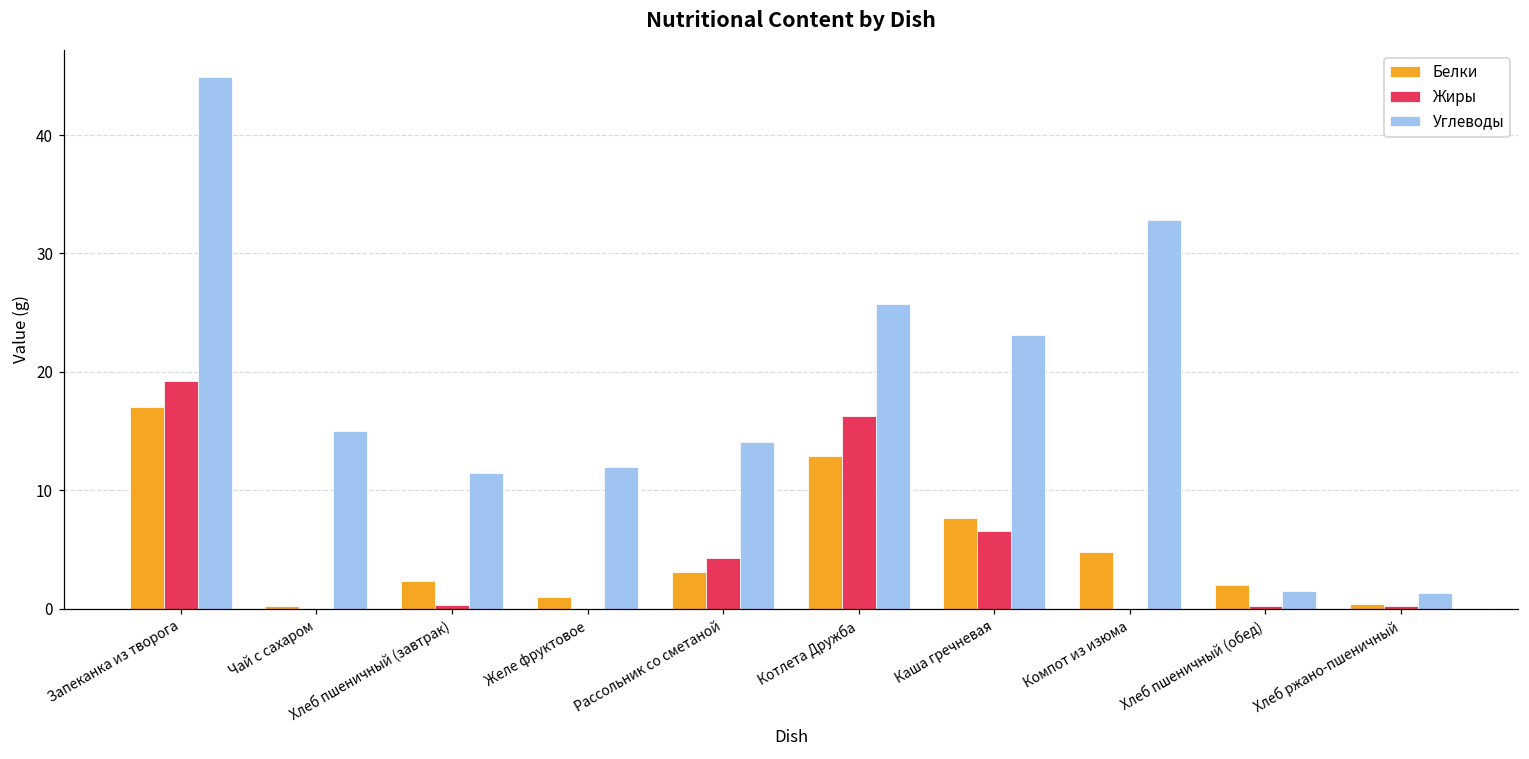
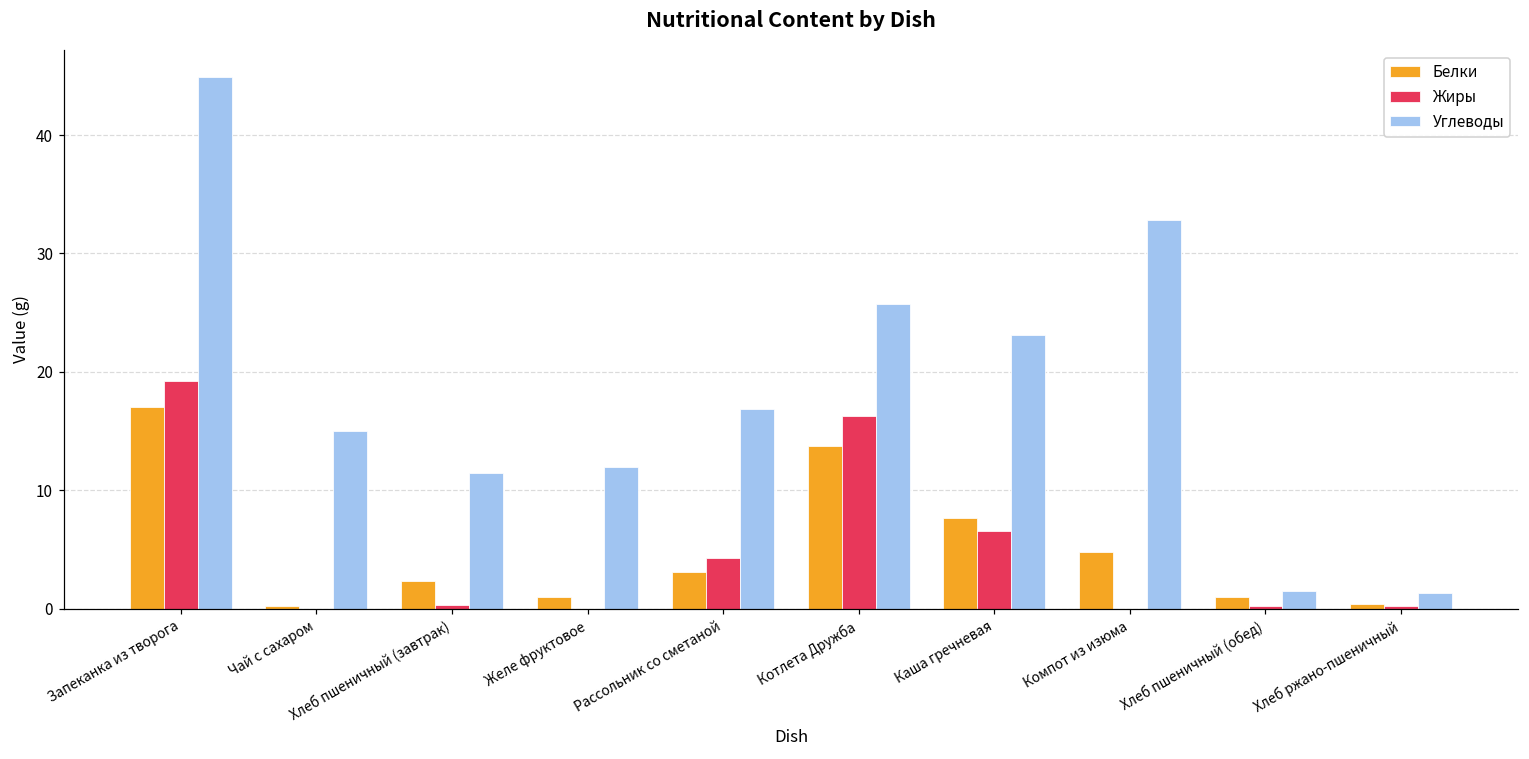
Углеводы, Рассольник со сметаной: 14.1 -> 16.9
Белки, Котлета Дружба: 12.9 -> 13.7
Белки, Хлеб пшеничный (обед): 2 -> 1
